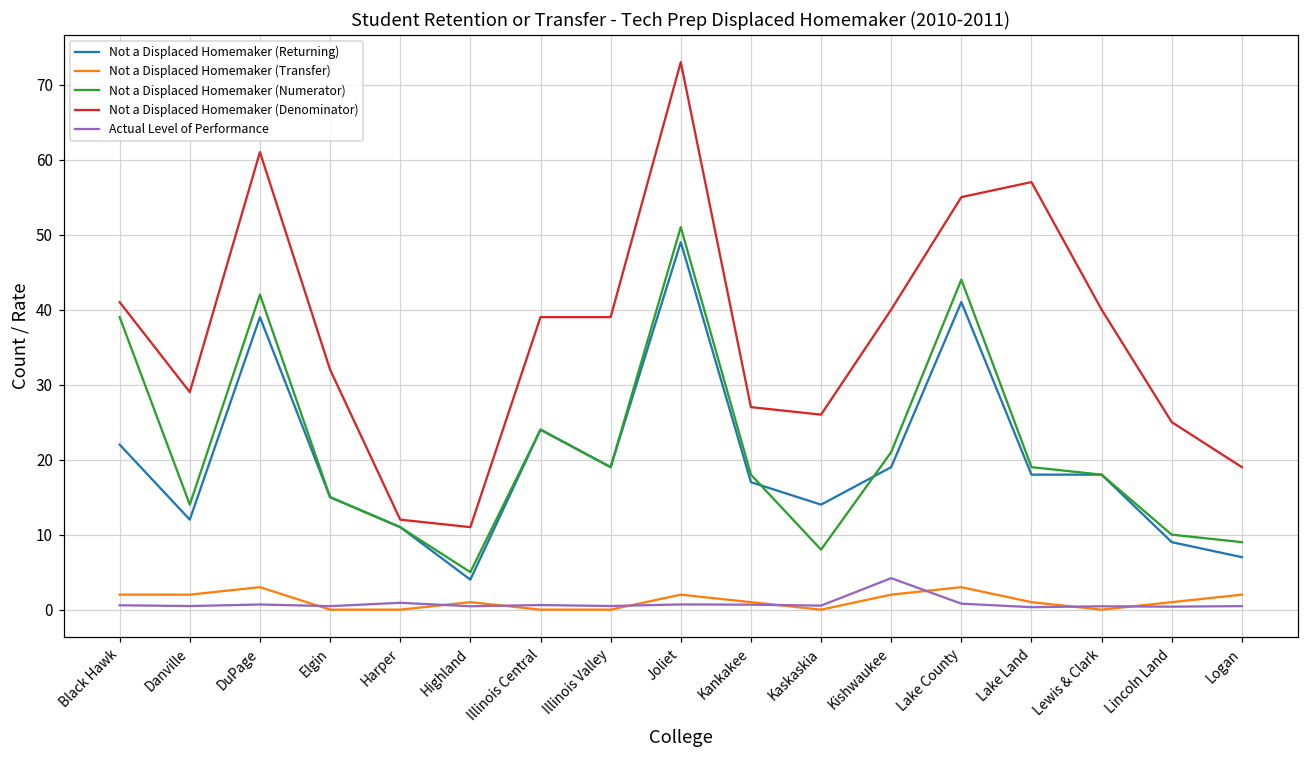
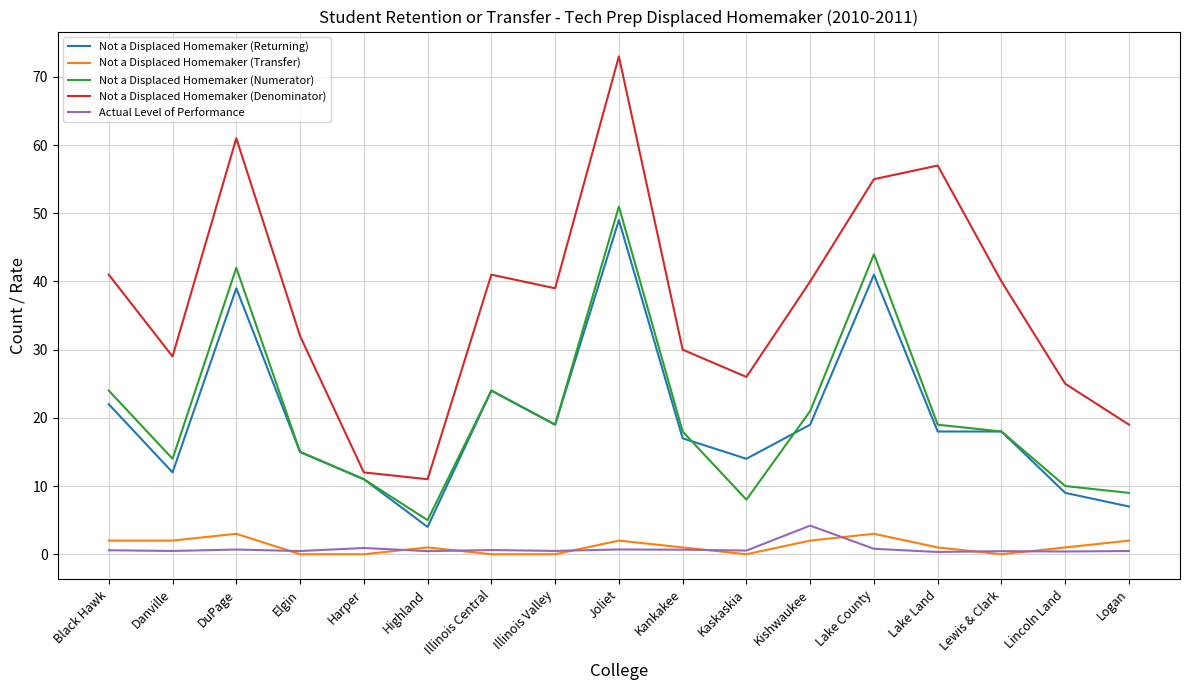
Not a Displaced Homemaker (Numerator), Black Hawk: 39 -> 24
Not a Displaced Homemaker (Denominator), Illinois Central: 39 -> 41
Not a Displaced Homemaker (Denominator), Kankakee: 27 -> 30
